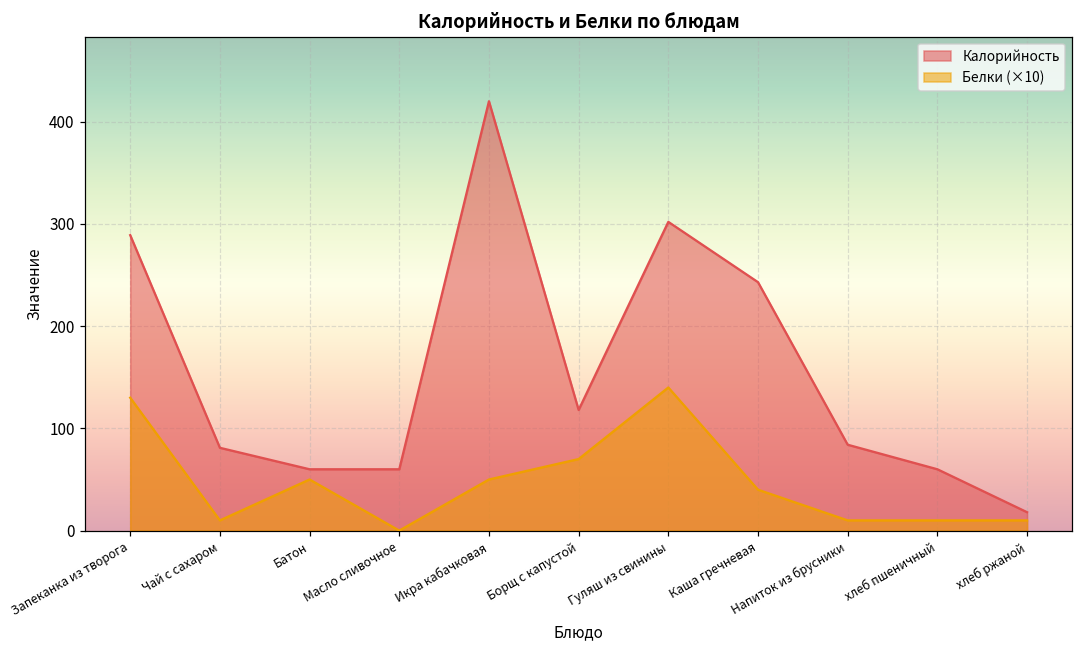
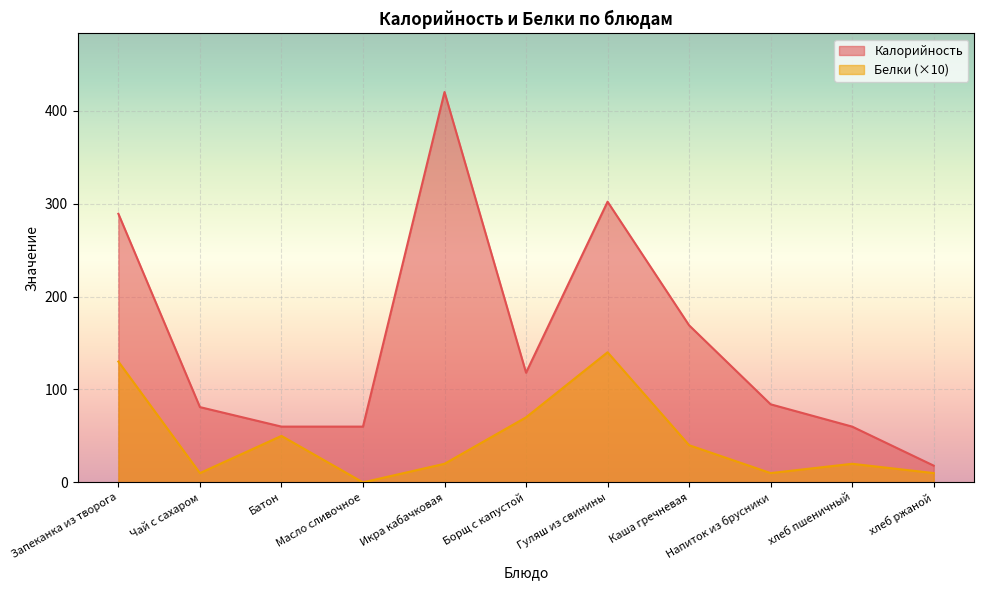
Белки (×10), Икра кабачковая: 50 -> 20
Калорийность, Каша гречневая: 240 -> 170
Белки (×10), хлеб пшеничный: 10 -> 20
